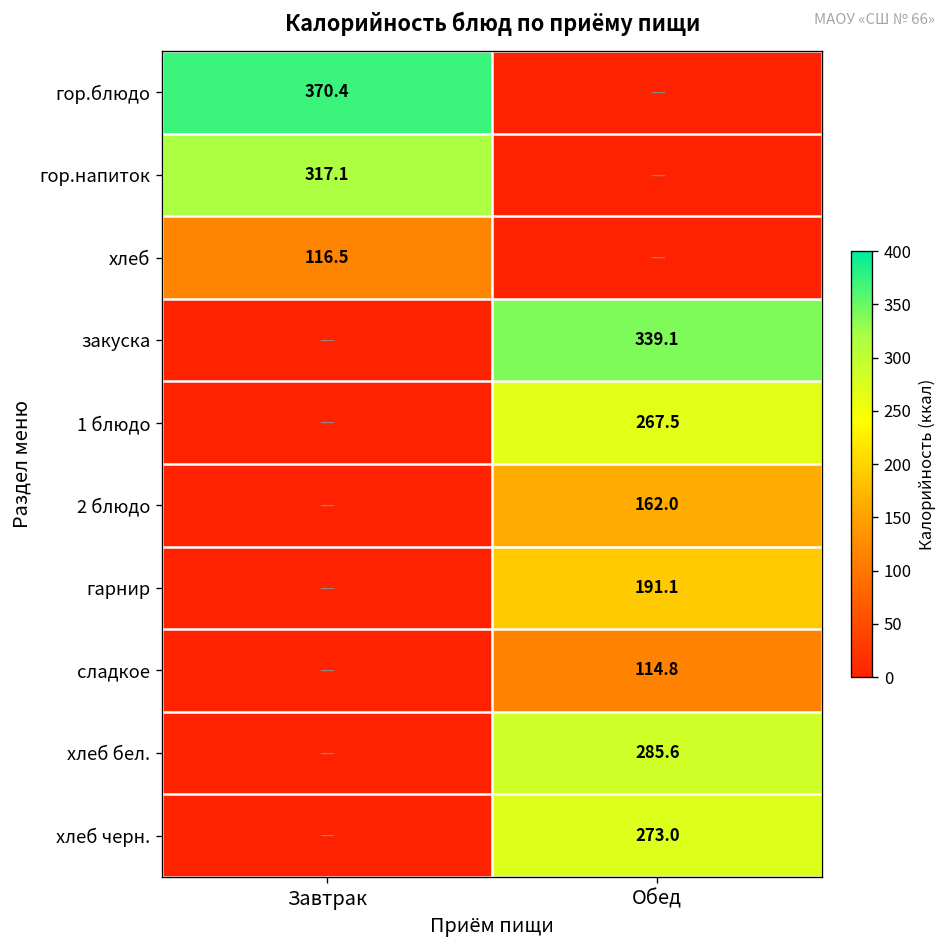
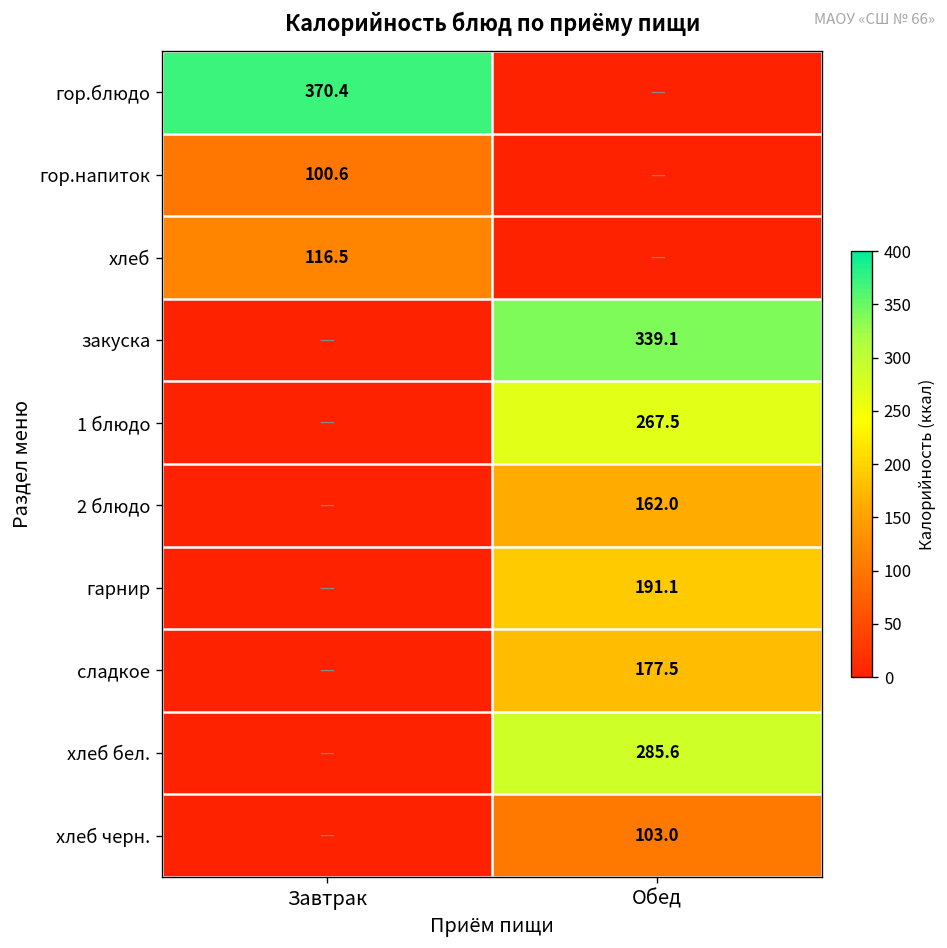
гор.напиток, Завтрак: 317.1 -> 100.6
сладкое, Обед: 114.8 -> 177.5
хлеб черн., Обед: 273.0 -> 103.0
